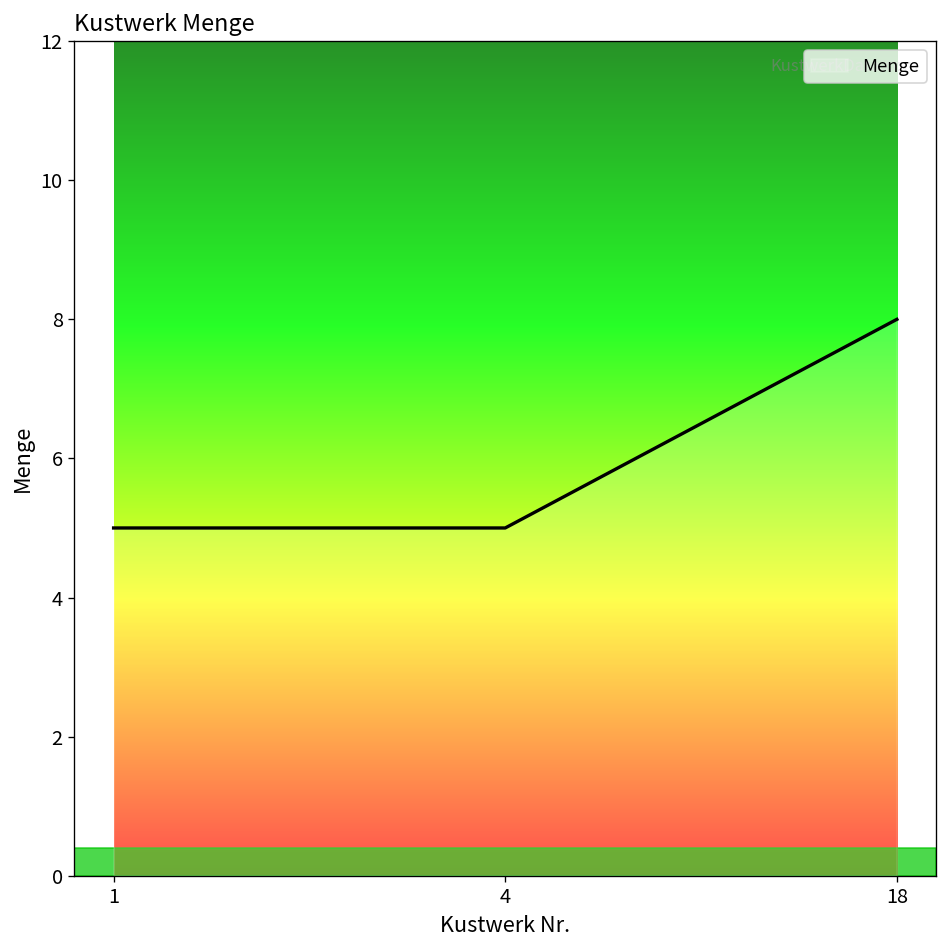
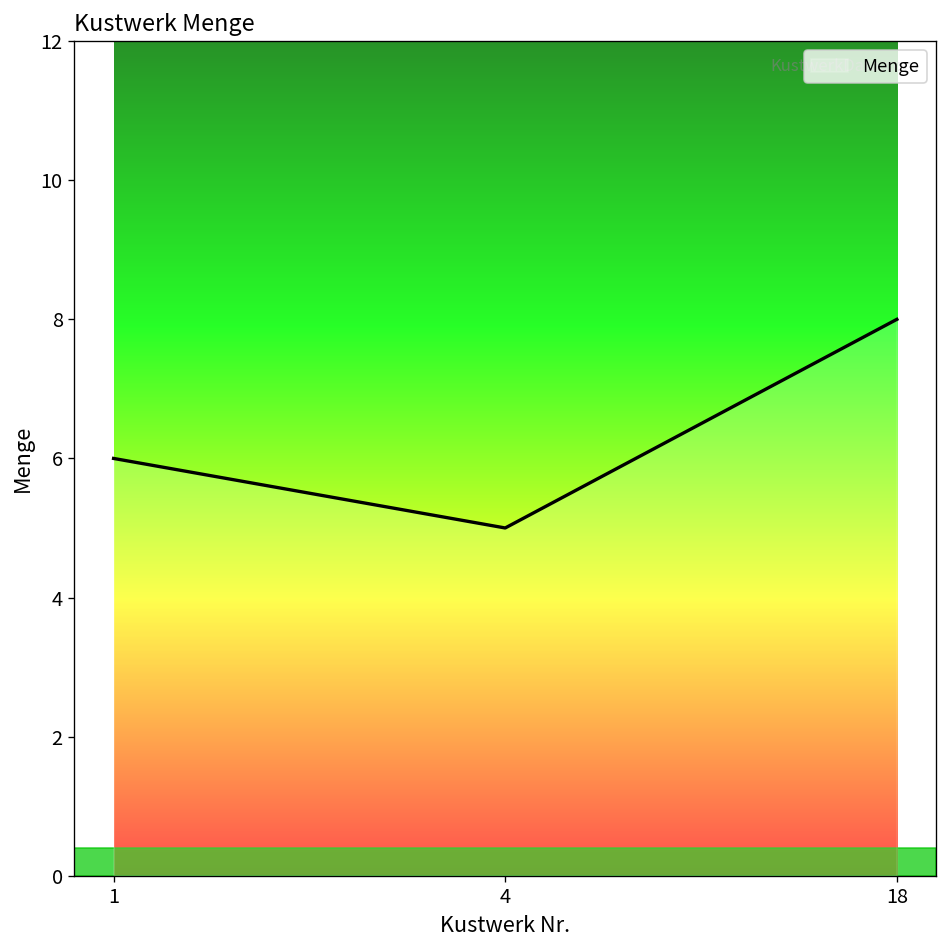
1: 5 -> 6
